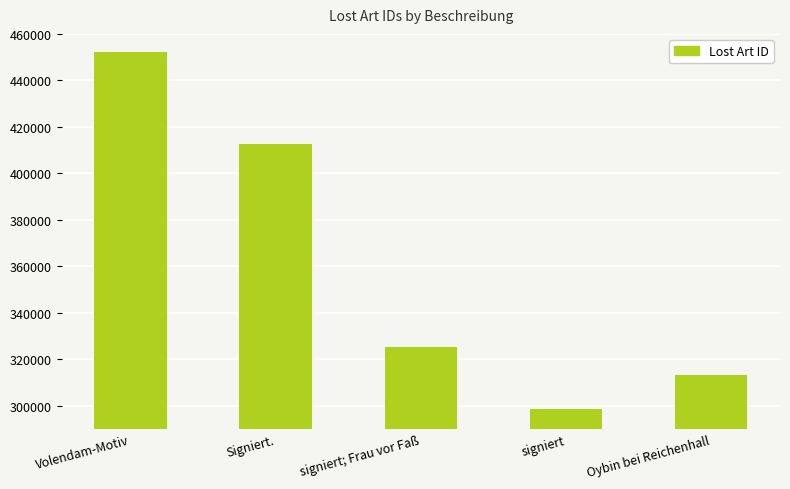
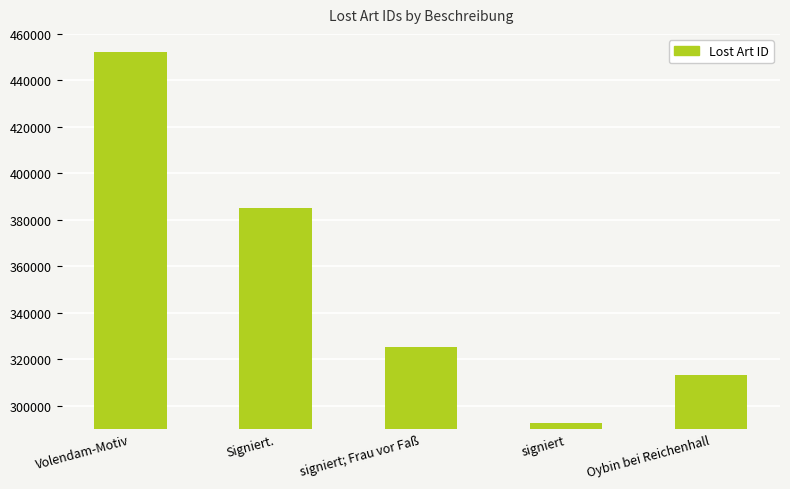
Signiert.: 412000 -> 385000
signiert: 299000 -> 292000
